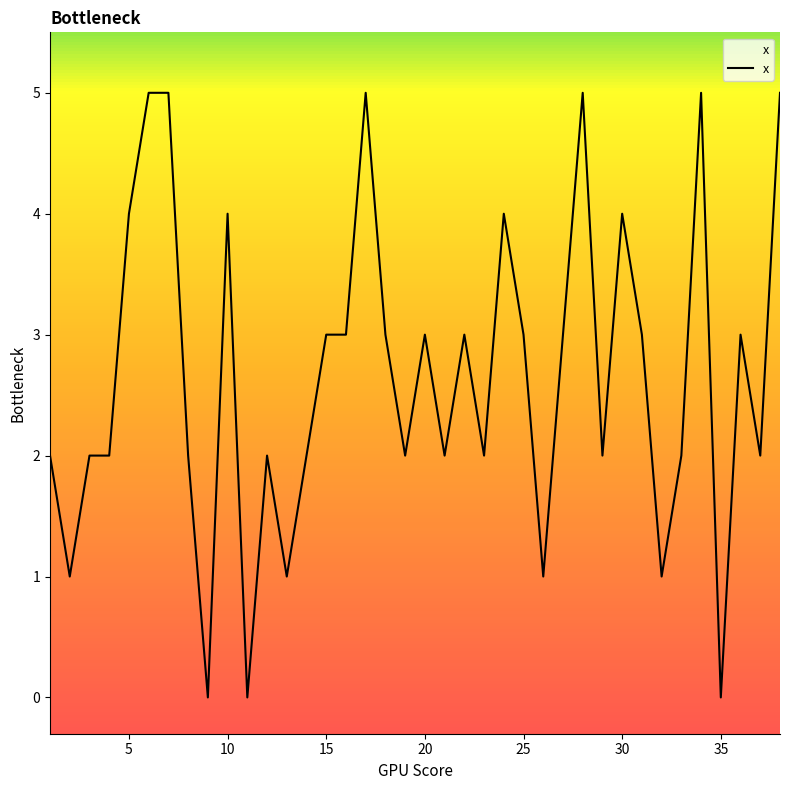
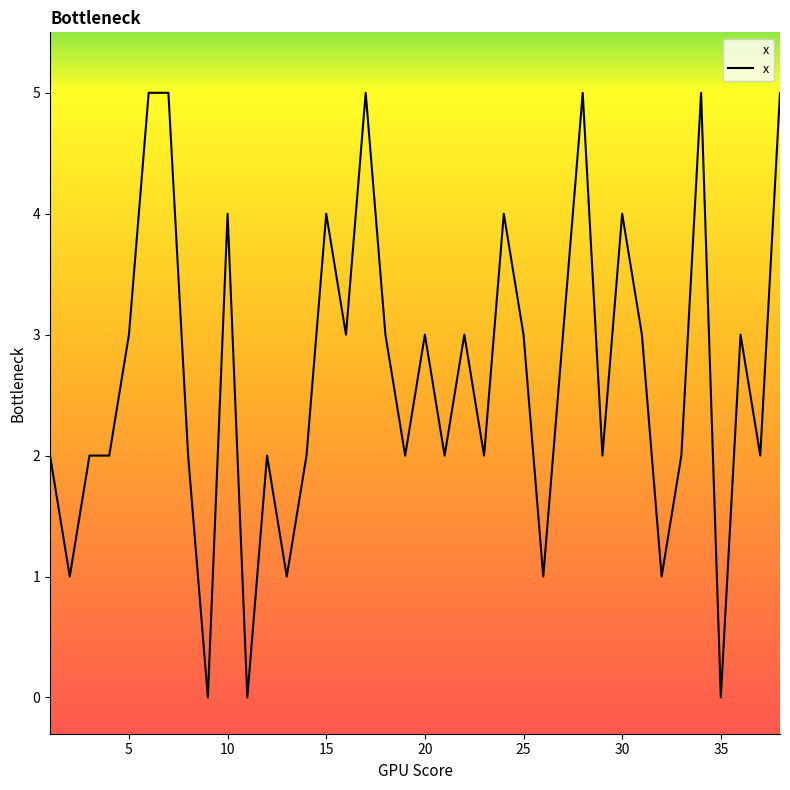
5: 4 -> 3
15: 3 -> 4
